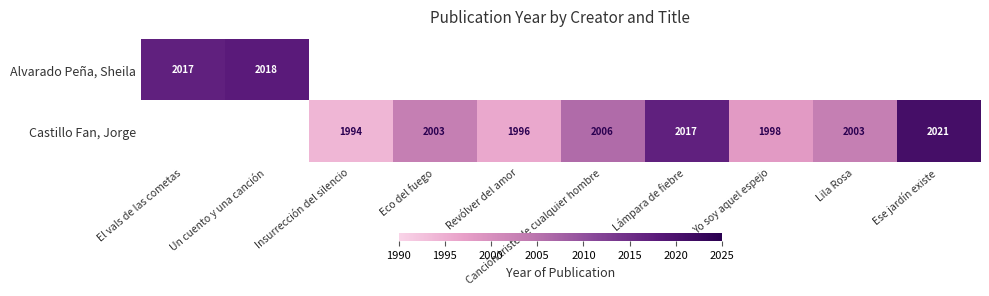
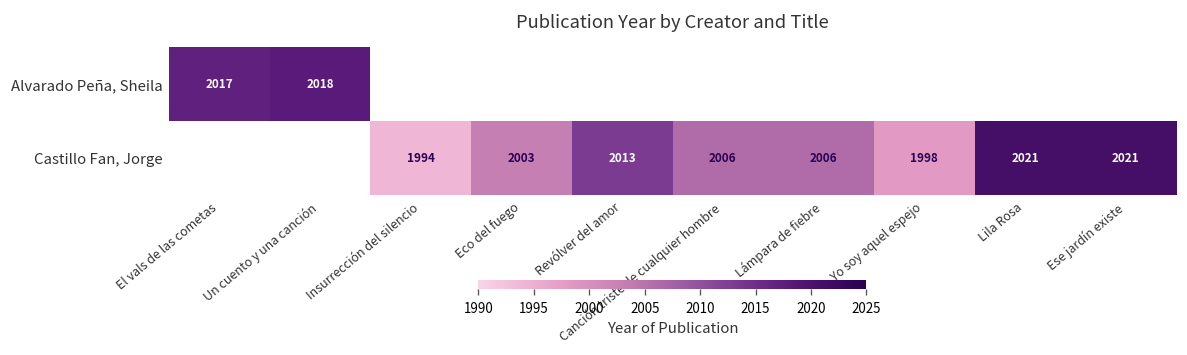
Castillo Fan, Jorge, Revólver del amor: 1996 -> 2013
Castillo Fan, Jorge, Lámpara de fiebre: 2017 -> 2006
Castillo Fan, Jorge, Lila Rosa: 2003 -> 2021
